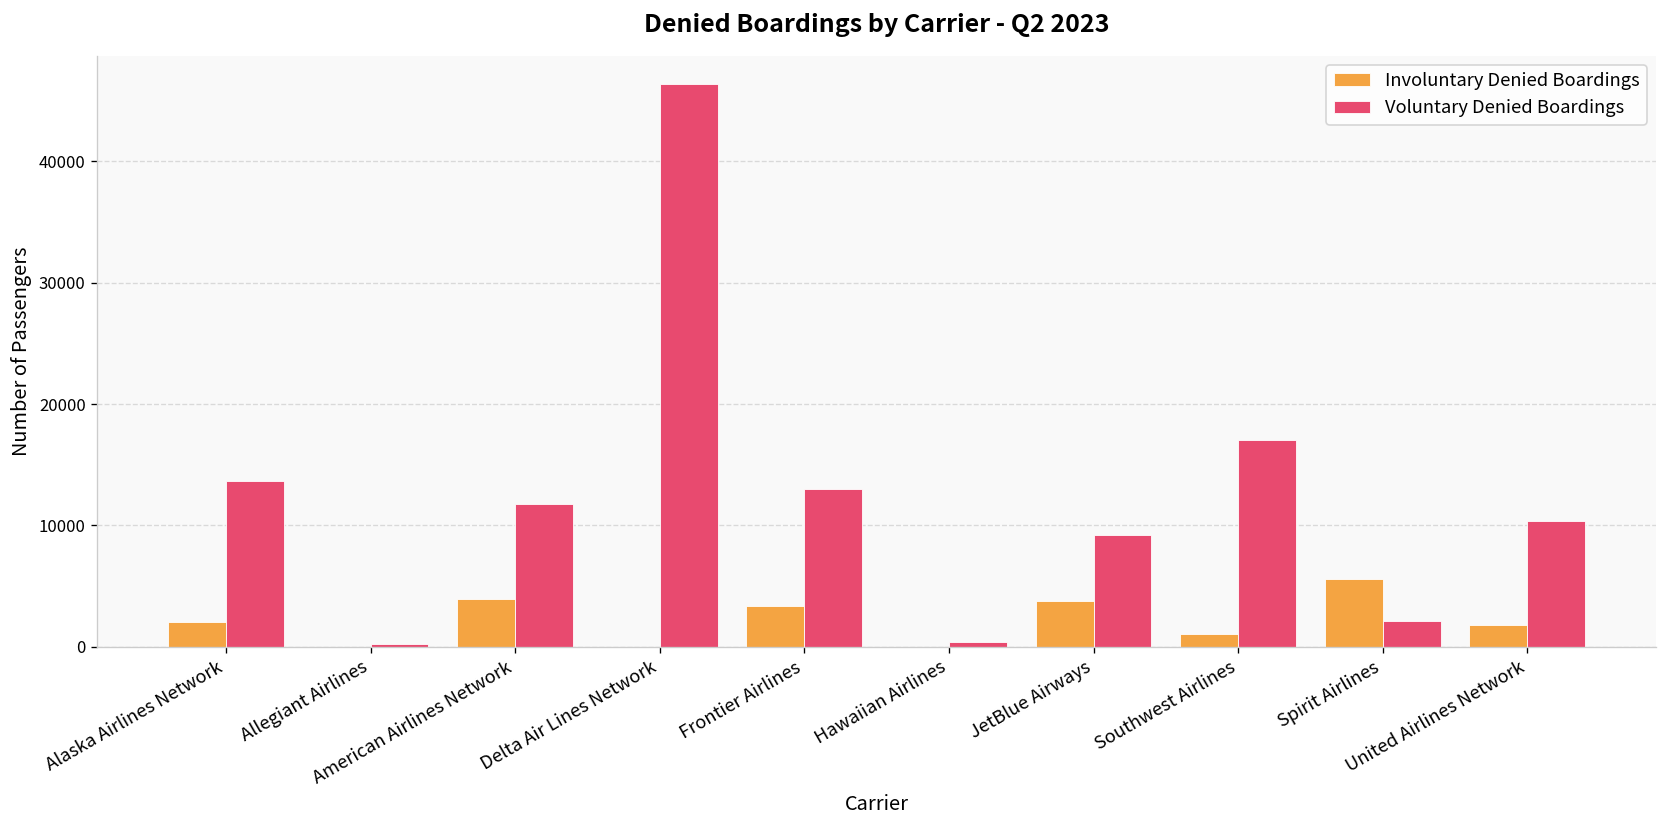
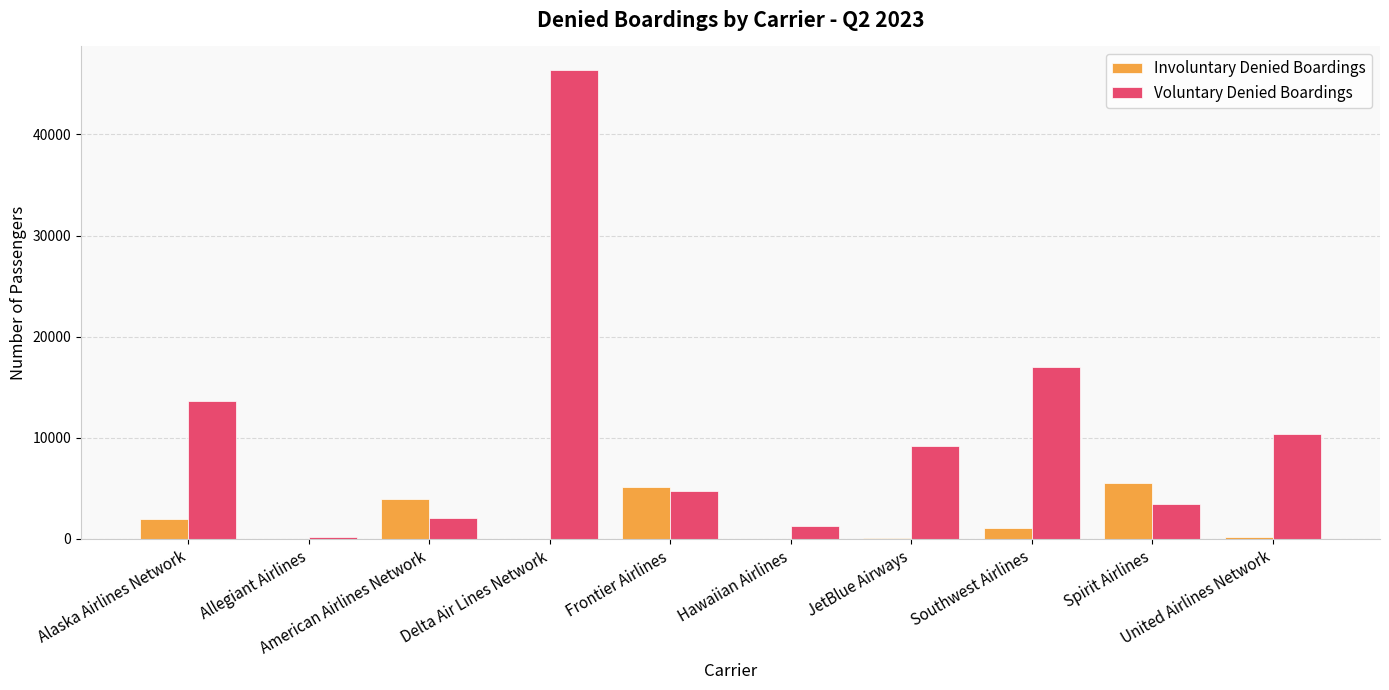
Voluntary Denied Boardings, American Airlines Network: 11800 -> 2100
Involuntary Denied Boardings, Frontier Airlines: 3300 -> 5100
Voluntary Denied Boardings, Frontier Airlines: 13000 -> 4700
Voluntary Denied Boardings, Hawaiian Airlines: 400 -> 1300
Involuntary Denied Boardings, JetBlue Airways: 3800 -> 100
Voluntary Denied Boardings, Spirit Airlines: 2200 -> 3400
Involuntary Denied Boardings, United Airlines Network: 1800 -> 200
